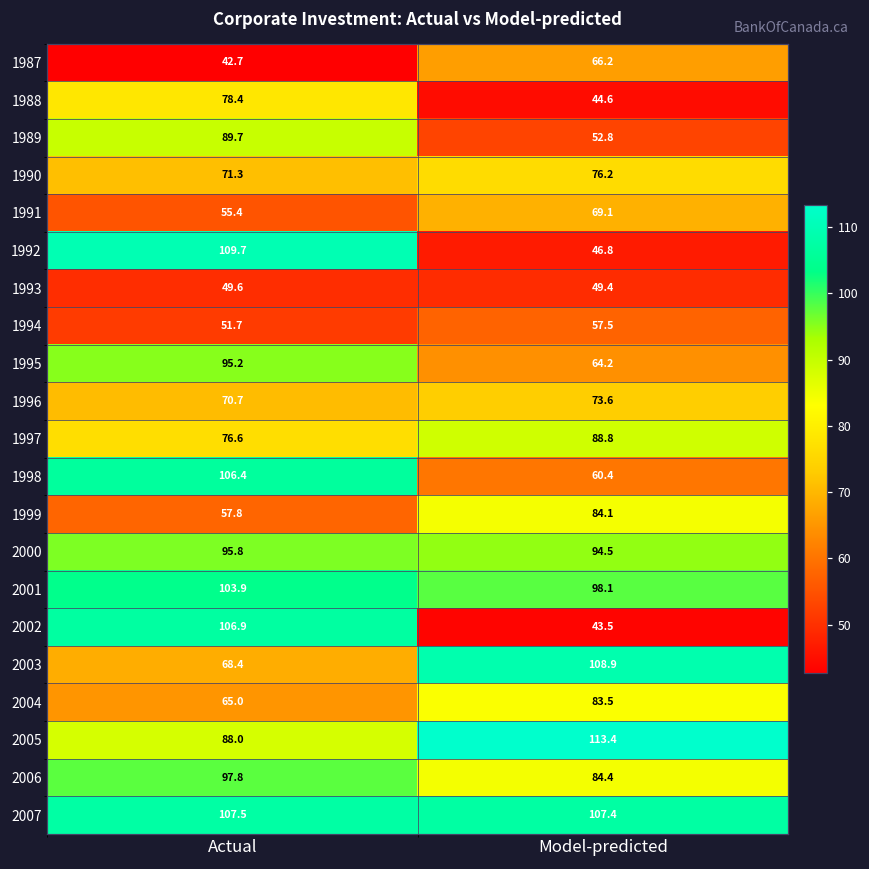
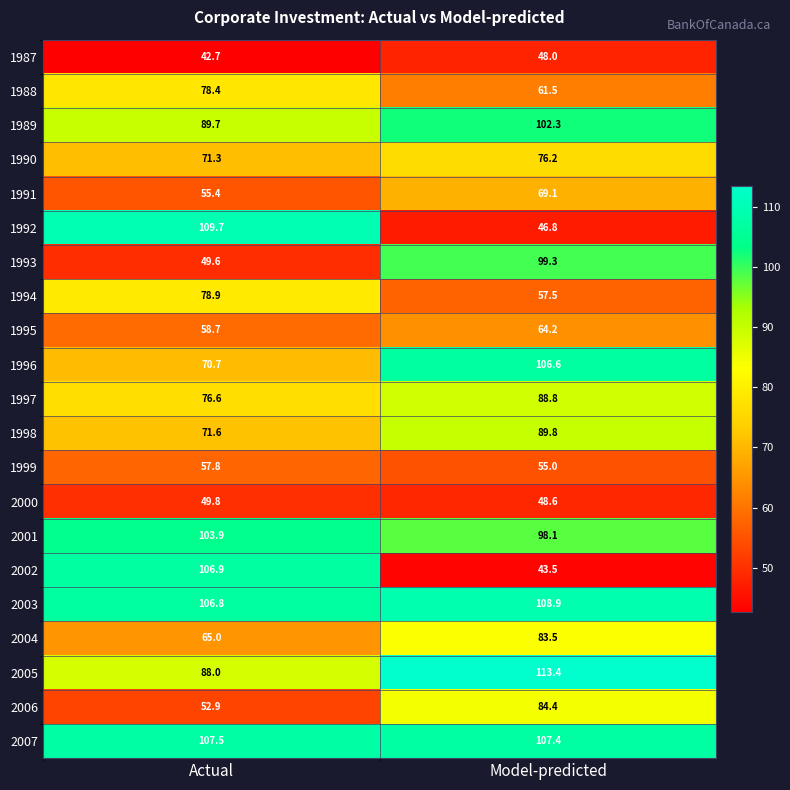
1987, Model-predicted: 66.2 -> 48.0
1988, Model-predicted: 44.6 -> 61.5
1989, Model-predicted: 52.8 -> 102.3
1993, Model-predicted: 49.4 -> 99.3
1994, Actual: 51.7 -> 78.9
1995, Actual: 95.2 -> 58.7
1996, Model-predicted: 73.6 -> 106.6
1998, Actual: 106.4 -> 71.6
1998, Model-predicted: 60.4 -> 89.8
1999, Model-predicted: 84.1 -> 55.0
2000, Actual: 95.8 -> 49.8
2000, Model-predicted: 94.5 -> 48.6
2003, Actual: 68.4 -> 106.8
2006, Actual: 97.8 -> 52.9
